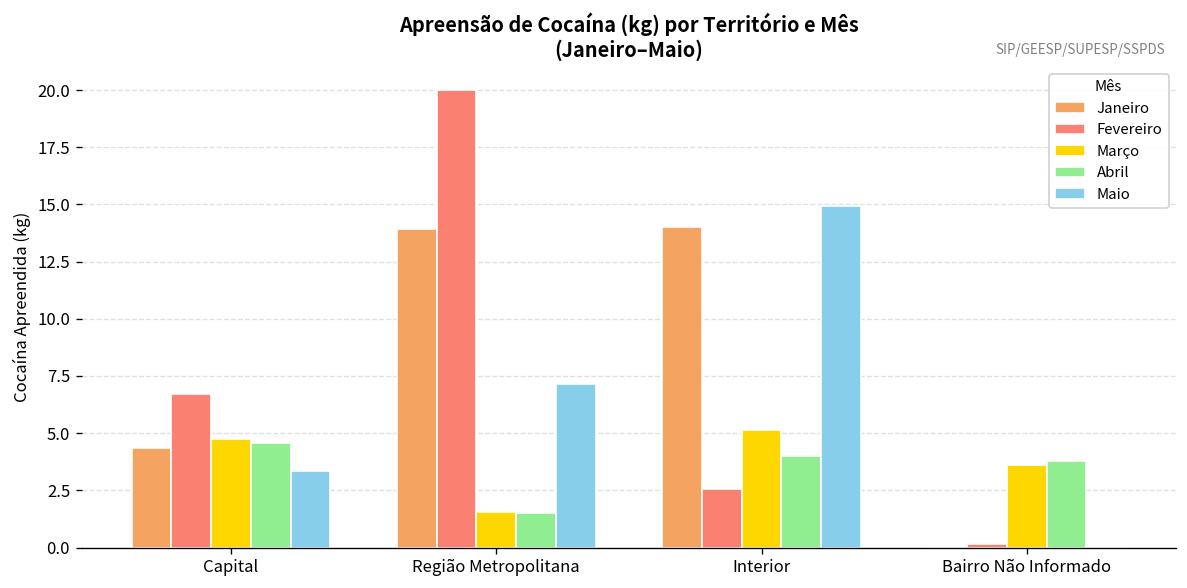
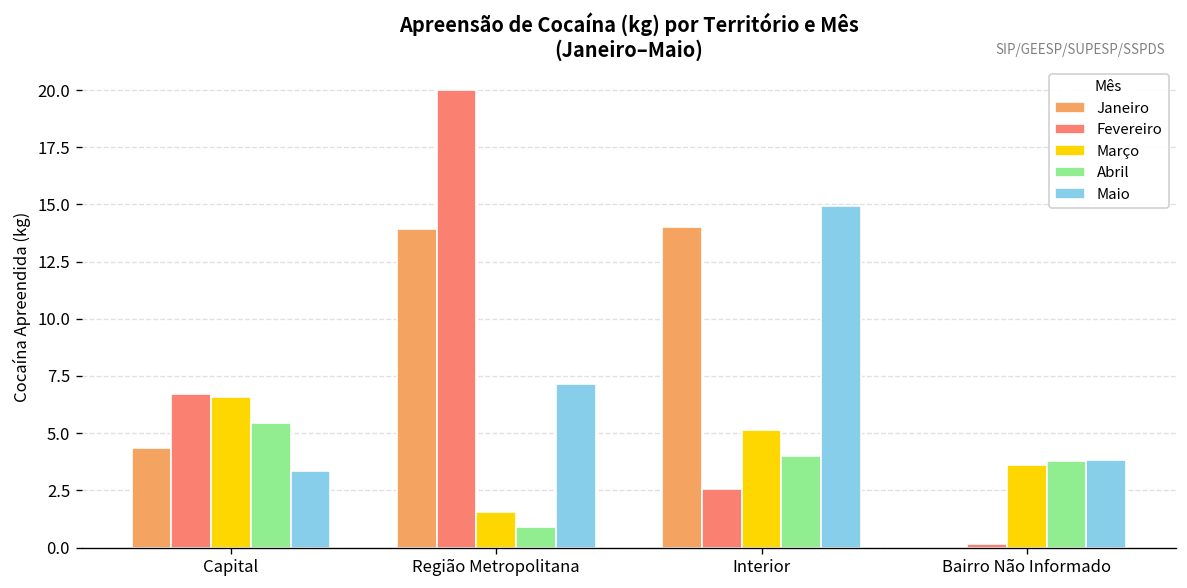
Março, Capital: 4.8 -> 6.6
Abril, Capital: 4.5 -> 5.4
Abril, Região Metropolitana: 1.5 -> 0.9
Maio, Bairro Não Informado: 0.0 -> 3.8
